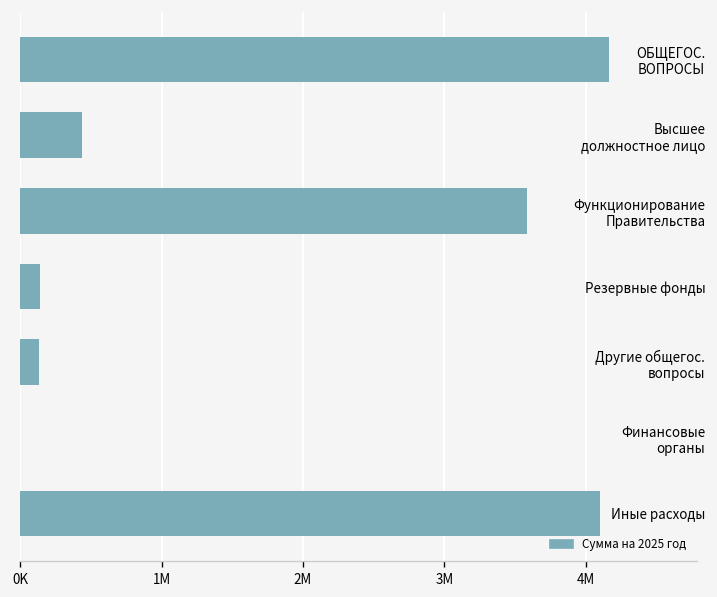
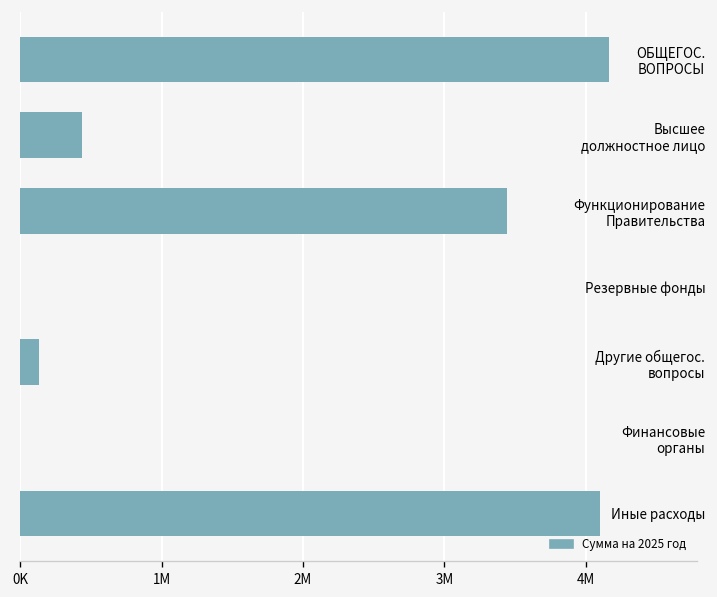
Функционирование Правительства: 3580000 -> 3440000
Резервные фонды: 140000 -> 0
